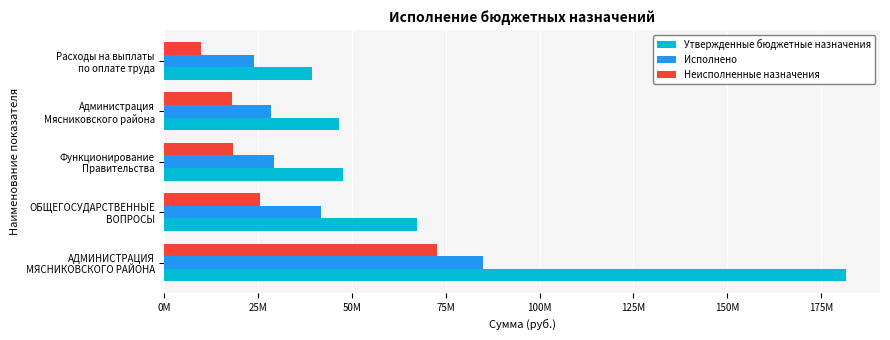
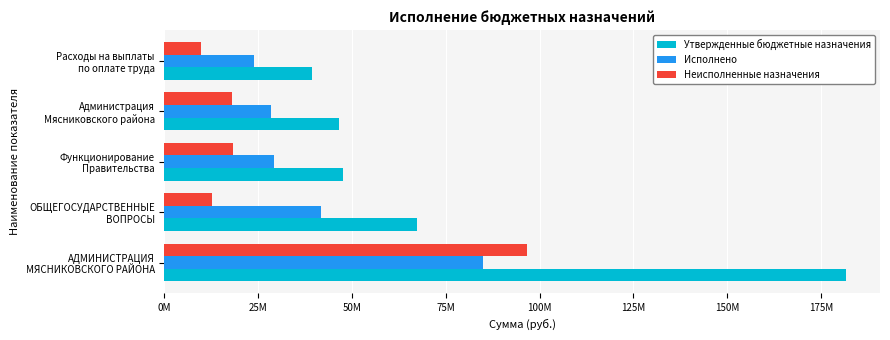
Неисполненные назначения, ОБЩЕГОСУДАРСТВЕННЫЕ ВОПРОСЫ: 26000000 -> 13000000
Неисполненные назначения, АДМИНИСТРАЦИЯ МЯСНИКОВСКОГО РАЙОНА: 73000000 -> 97000000
